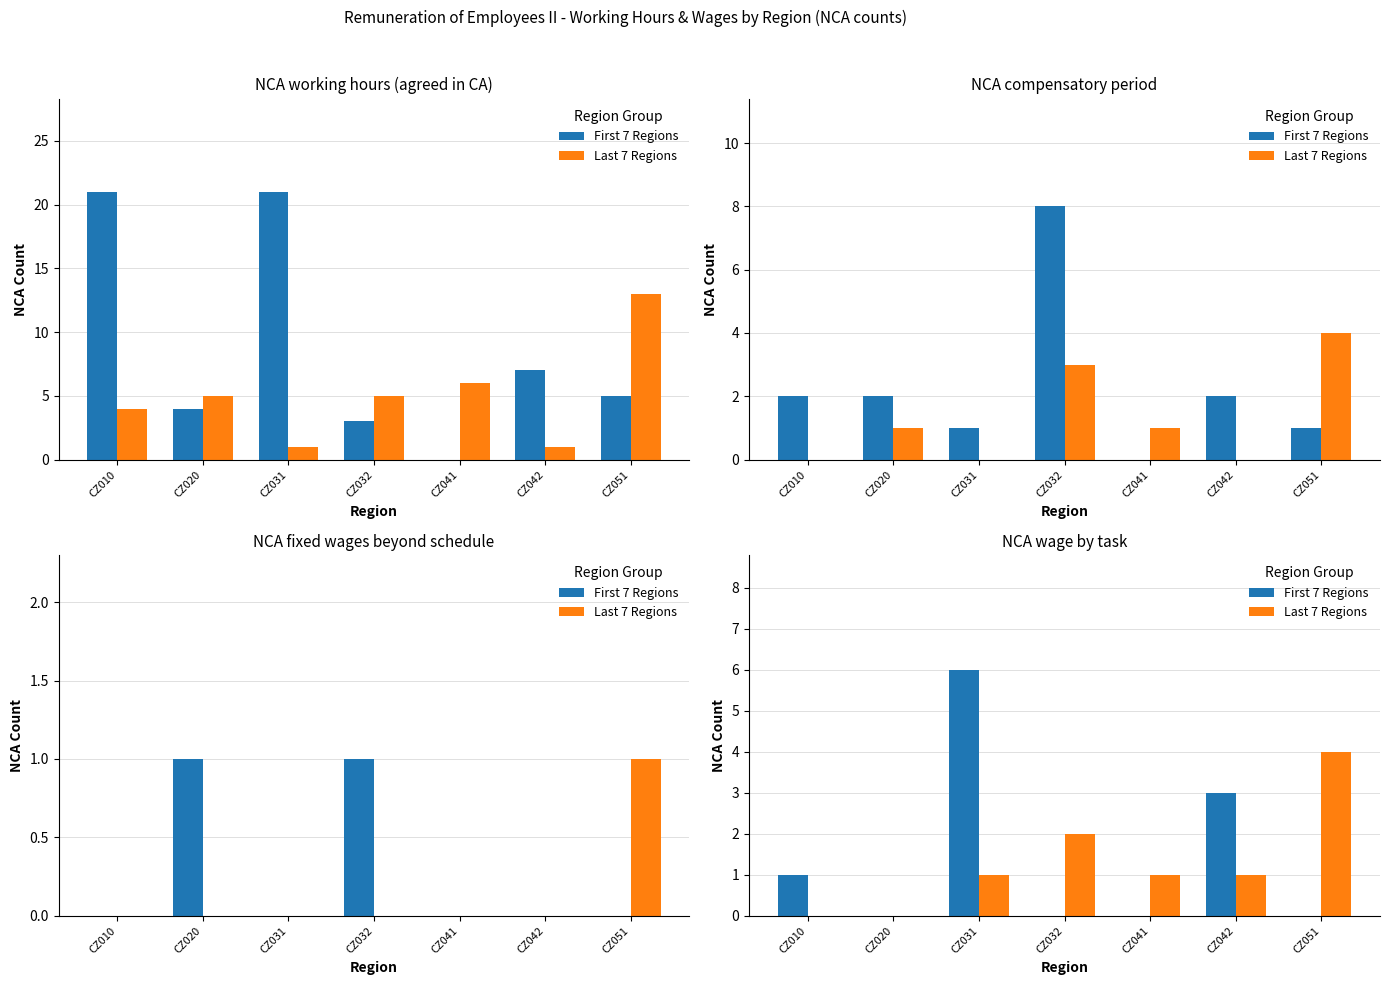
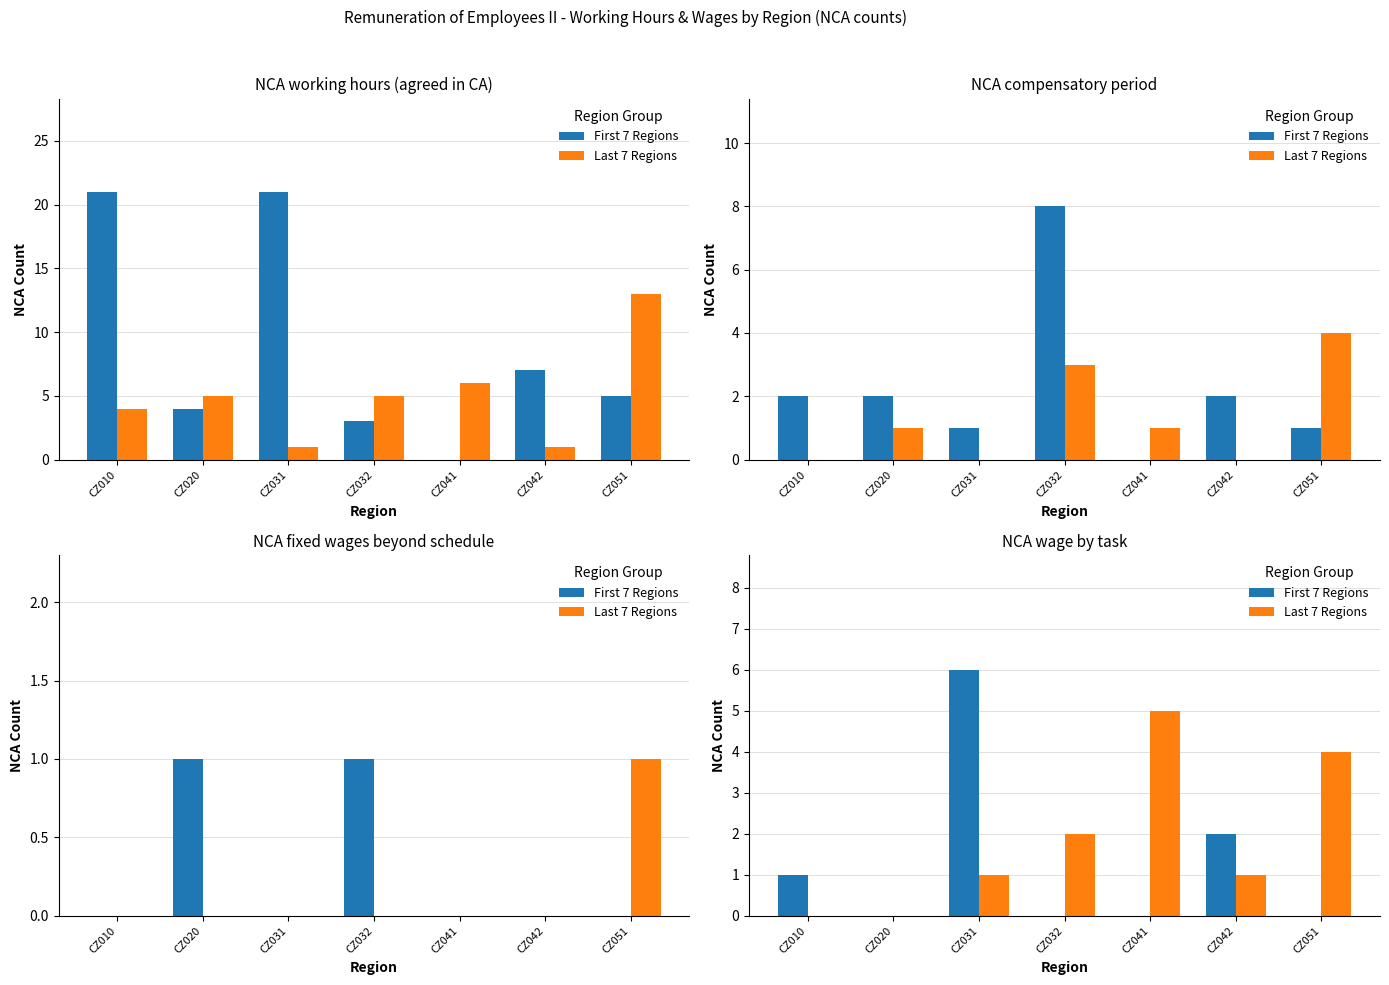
NCA wage by task, Last 7 Regions, CZ041: 1 -> 5
NCA wage by task, First 7 Regions, CZ042: 3 -> 2
